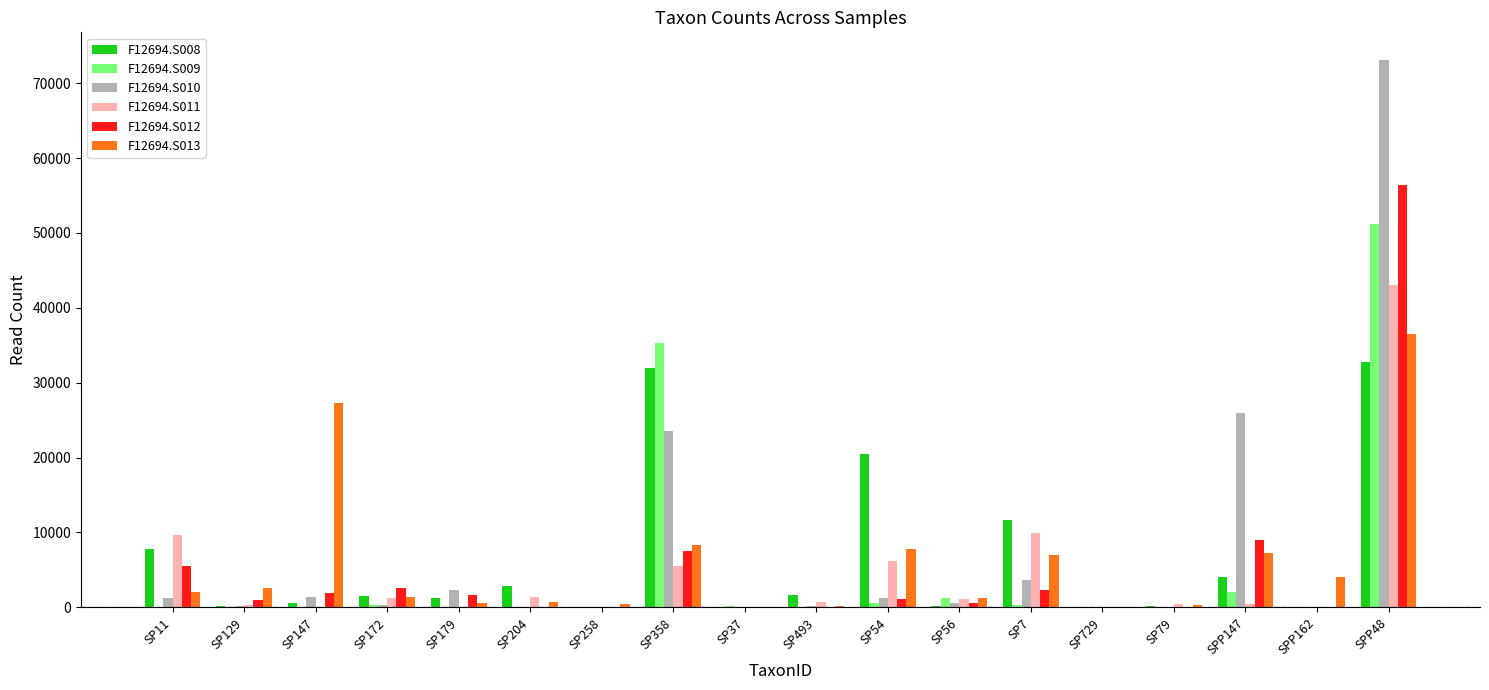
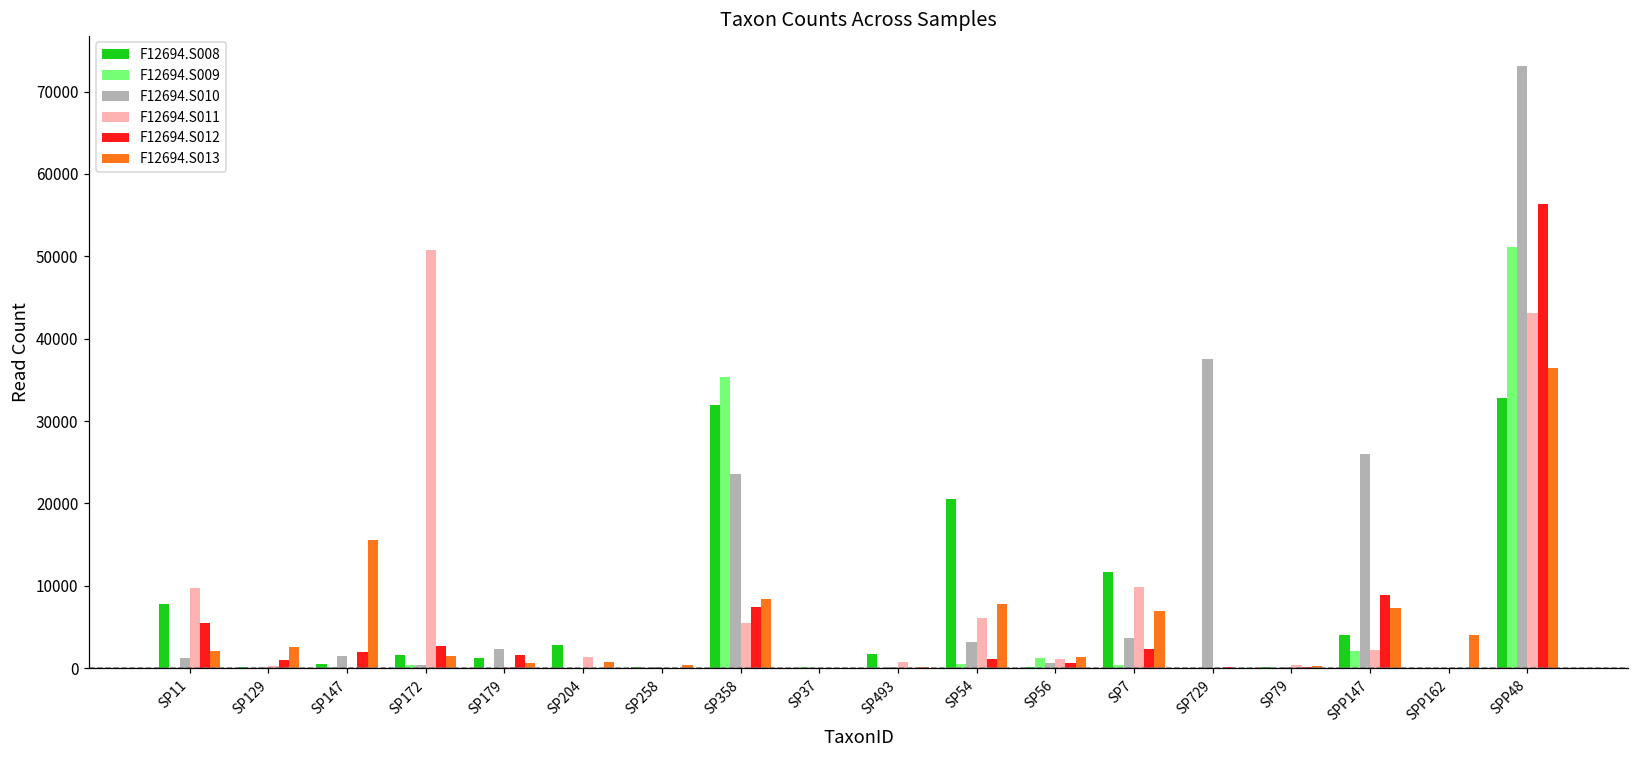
F12694.S013, SP147: 27000 -> 16000
F12694.S011, SP172: 1000 -> 51000
F12694.S010, SP54: 1000 -> 3000
F12694.S010, SP729: 0 -> 38000
F12694.S011, SPP147: 0 -> 2000
